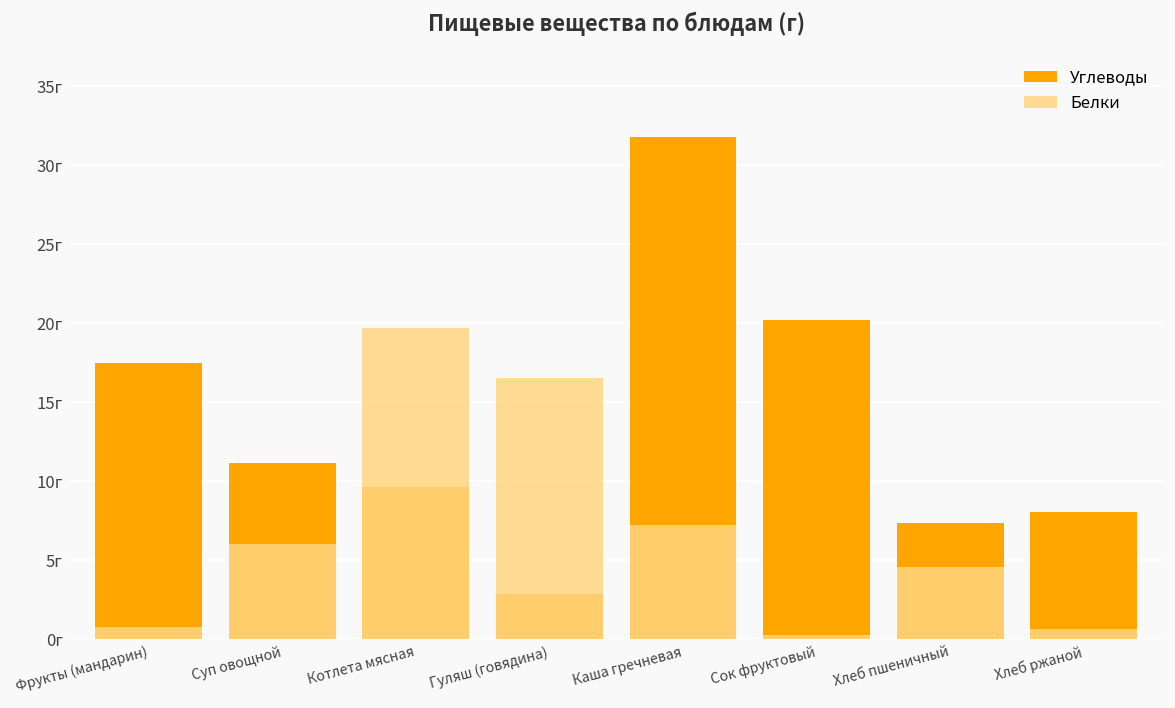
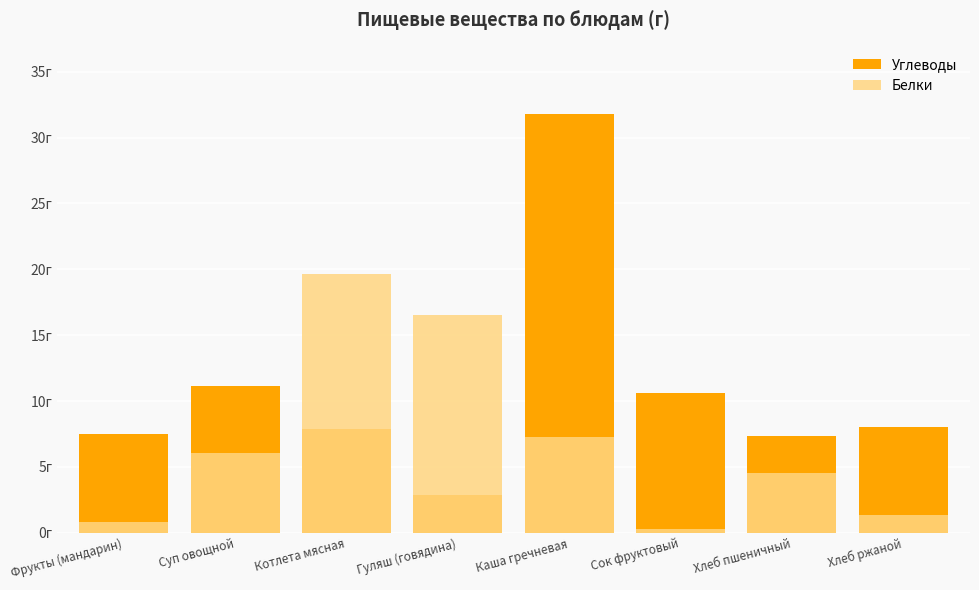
Углеводы, Фрукты (мандарин): 17.5г -> 7.5г
Углеводы, Котлета мясная: 9.6г -> 7.9г
Углеводы, Сок фруктовый: 20.2г -> 10.6г
Белки, Хлеб ржаной: 0.6г -> 1.3г
